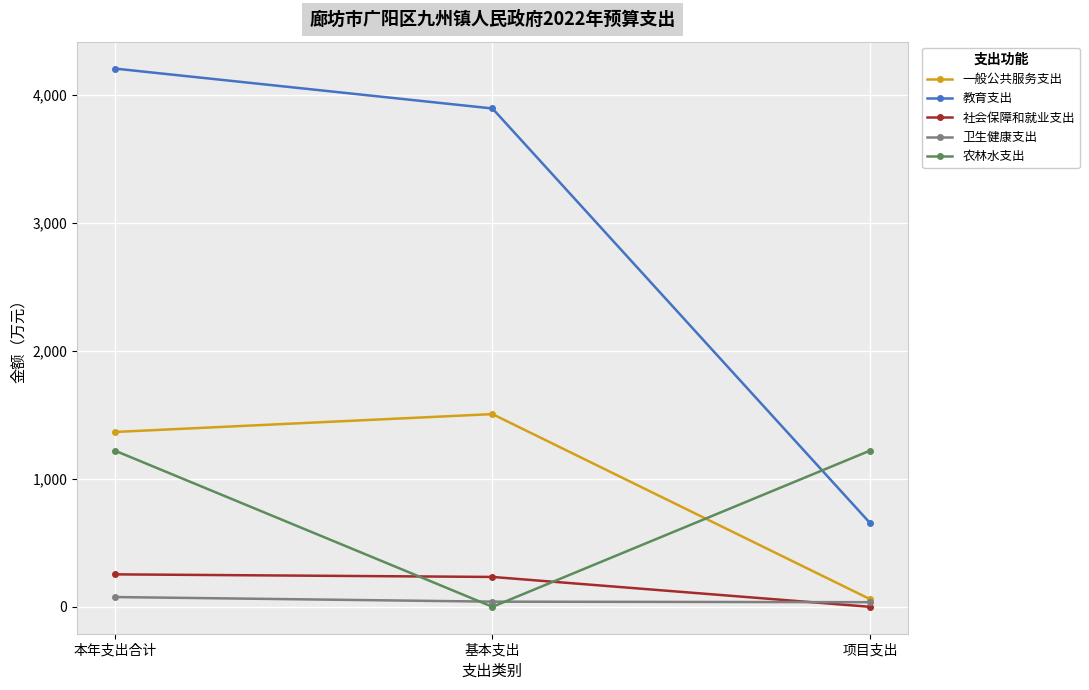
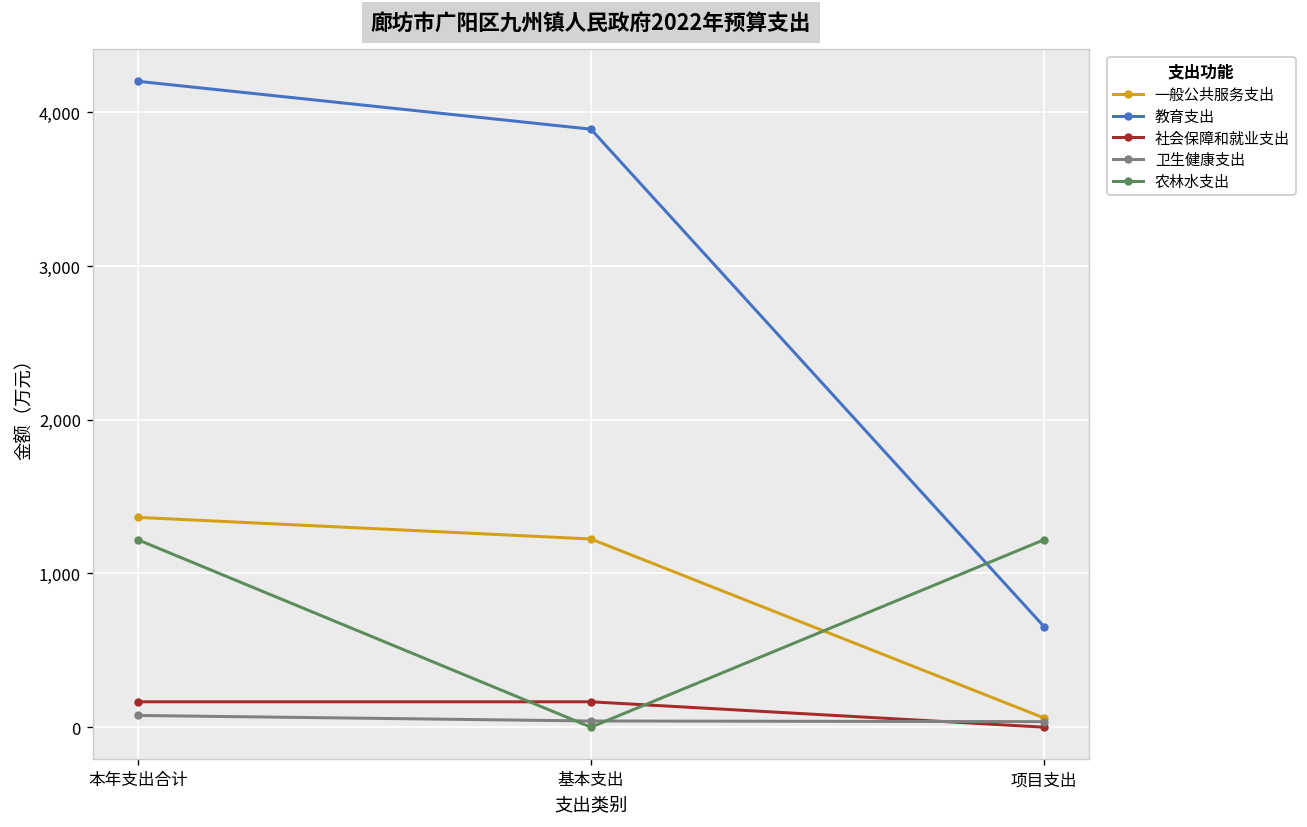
社会保障和就业支出, 本年支出合计: 250 -> 170
一般公共服务支出, 基本支出: 1,500 -> 1,220
社会保障和就业支出, 基本支出: 230 -> 170
